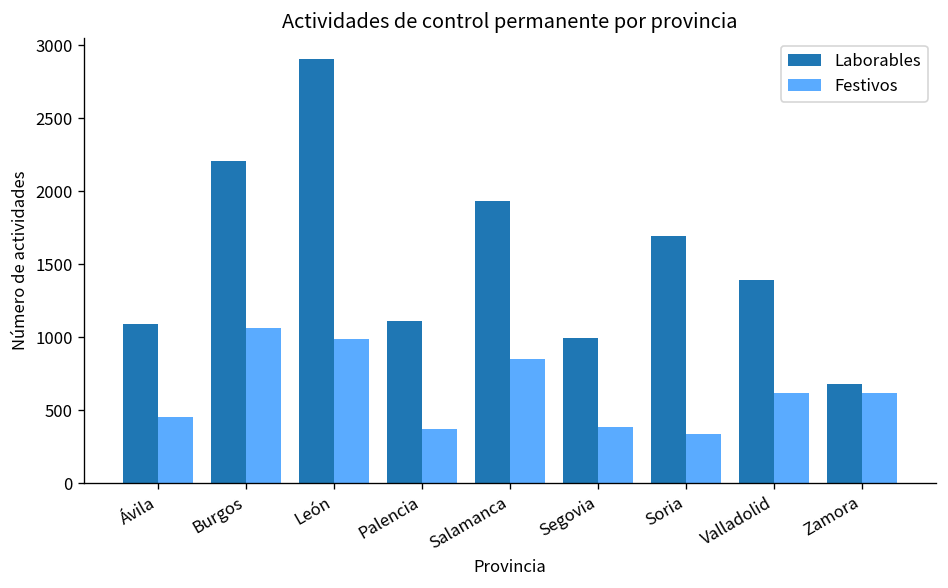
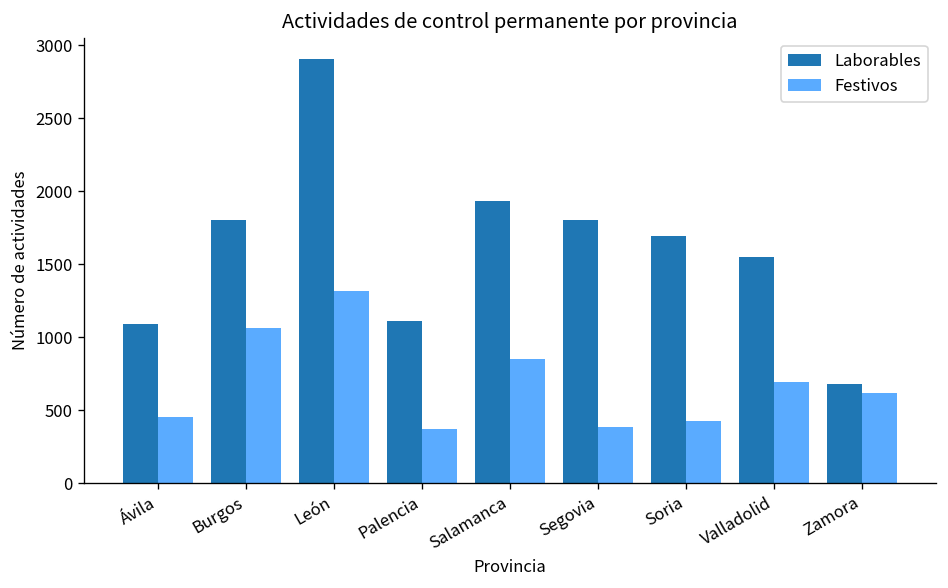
Laborables, Burgos: 2210 -> 1800
Festivos, León: 990 -> 1320
Laborables, Segovia: 990 -> 1800
Festivos, Soria: 330 -> 420
Laborables, Valladolid: 1390 -> 1550
Festivos, Valladolid: 620 -> 690
